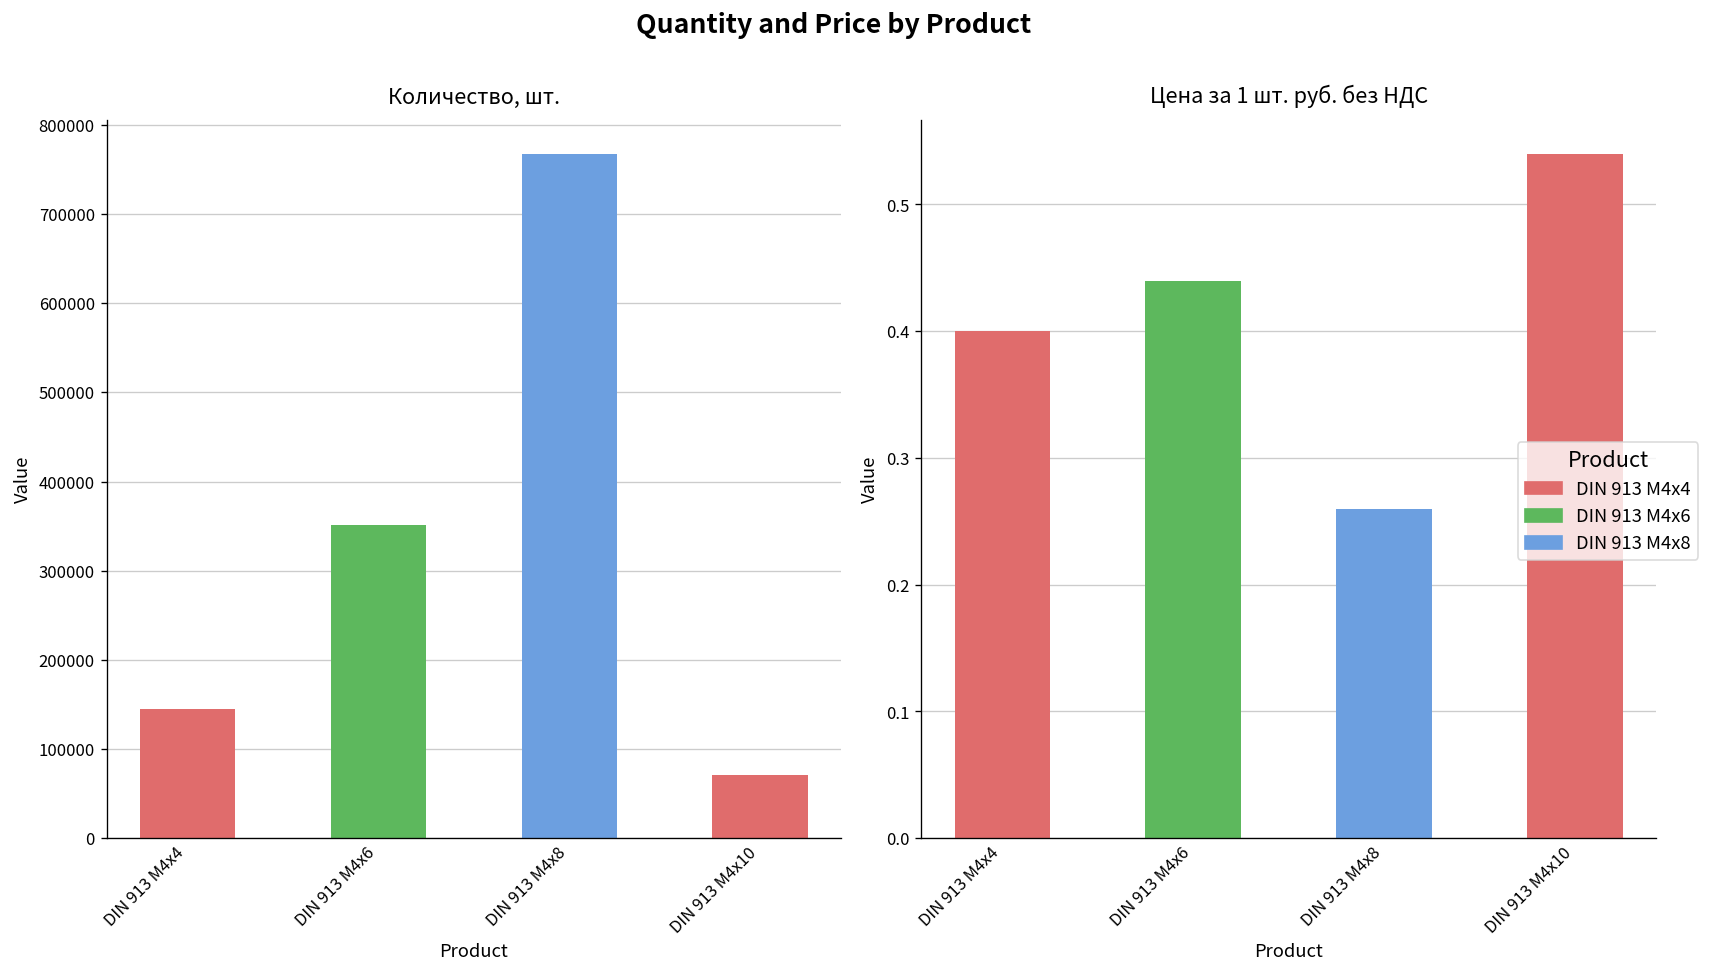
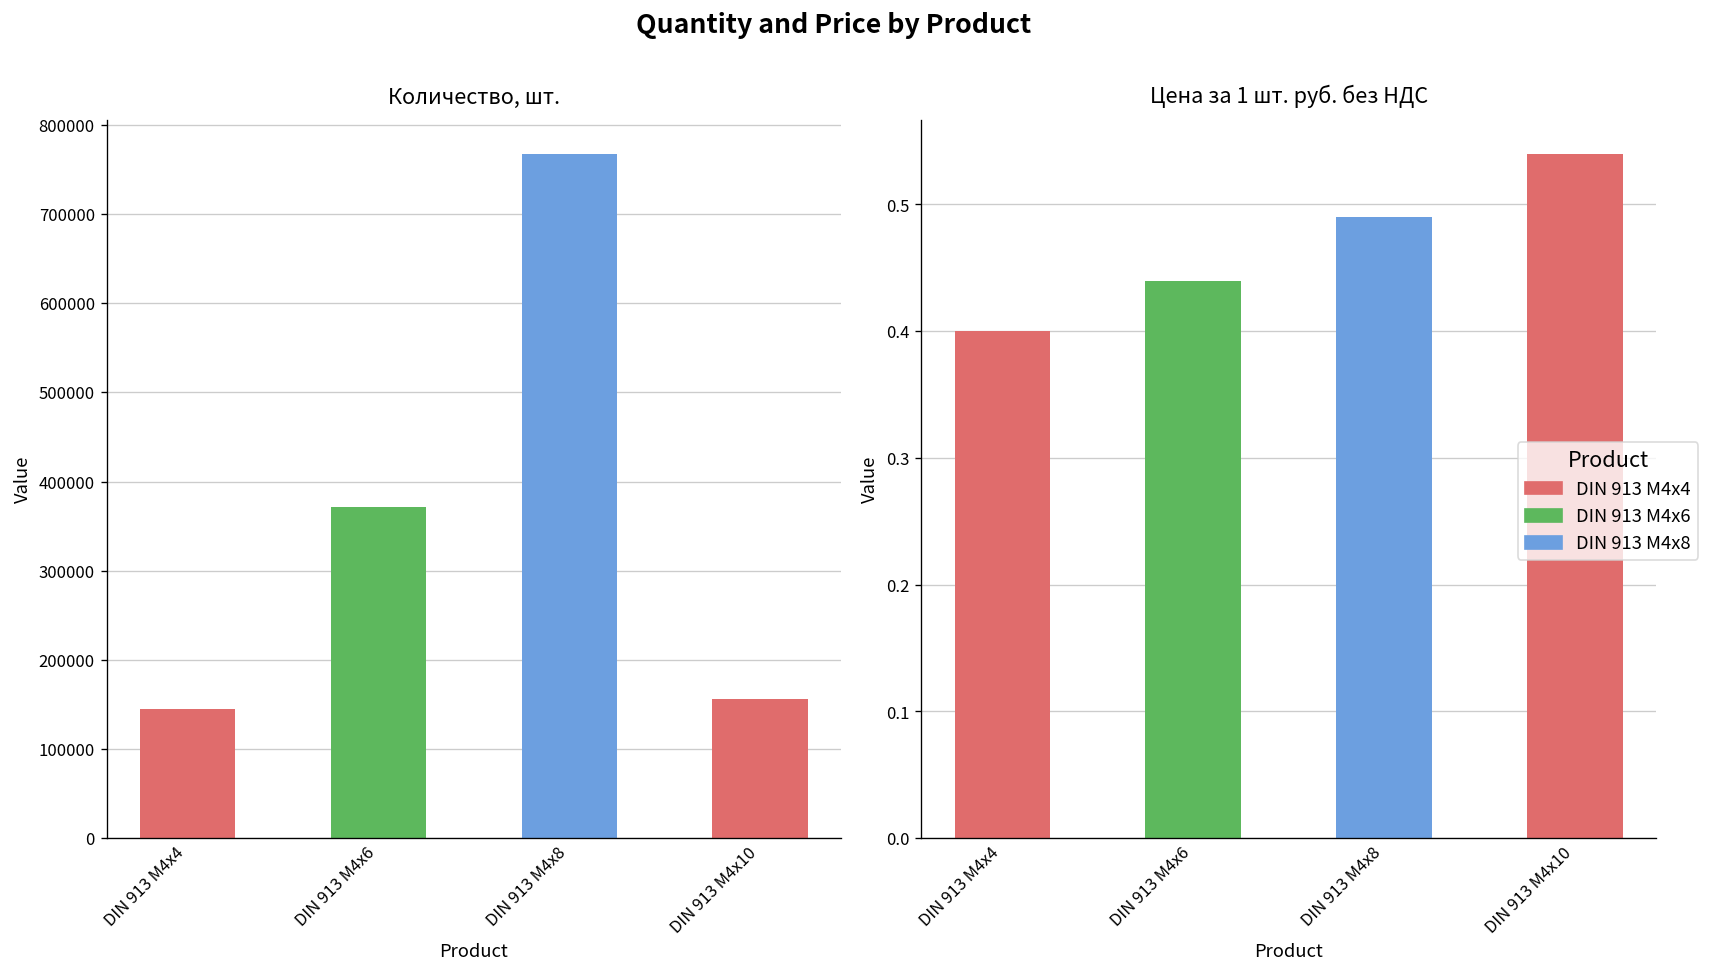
Количество, шт., DIN 913 M4x6: 350000 -> 370000
Количество, шт., DIN 913 M4x10: 70000 -> 160000
Цена за 1 шт. руб. без НДС, DIN 913 M4x8: 0.26 -> 0.49
